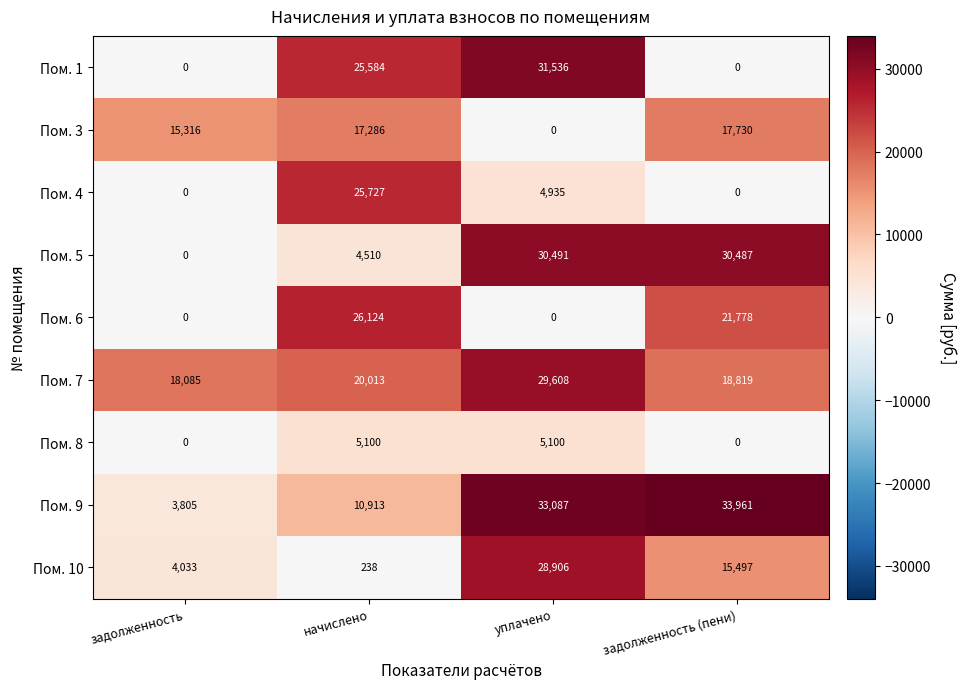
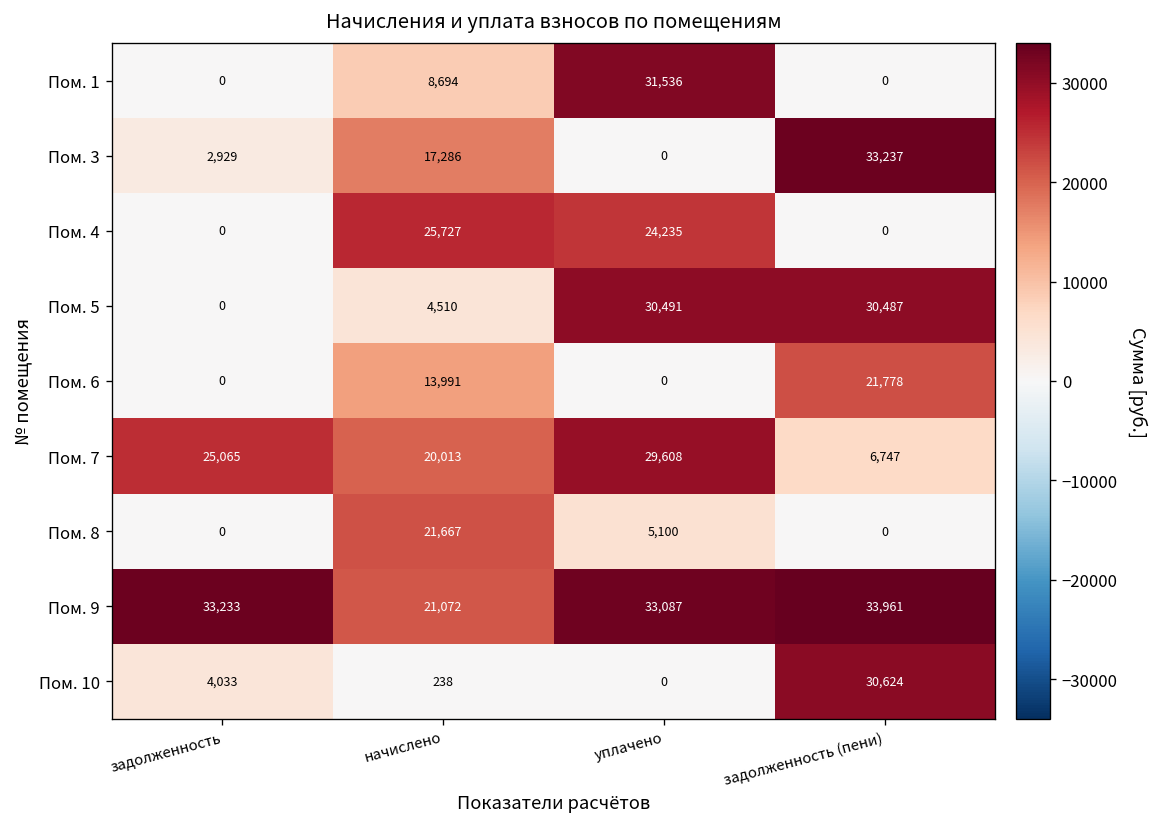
Пом. 1, начислено: 25,584 -> 8,694
Пом. 3, задолженность: 15,316 -> 2,929
Пом. 3, задолженность (пени): 17,730 -> 33,237
Пом. 4, уплачено: 4,935 -> 24,235
Пом. 6, начислено: 26,124 -> 13,991
Пом. 7, задолженность: 18,085 -> 25,065
Пом. 7, задолженность (пени): 18,819 -> 6,747
Пом. 8, начислено: 5,100 -> 21,667
Пом. 9, задолженность: 3,805 -> 33,233
Пом. 9, начислено: 10,913 -> 21,072
Пом. 10, уплачено: 28,906 -> 0
Пом. 10, задолженность (пени): 15,497 -> 30,624
